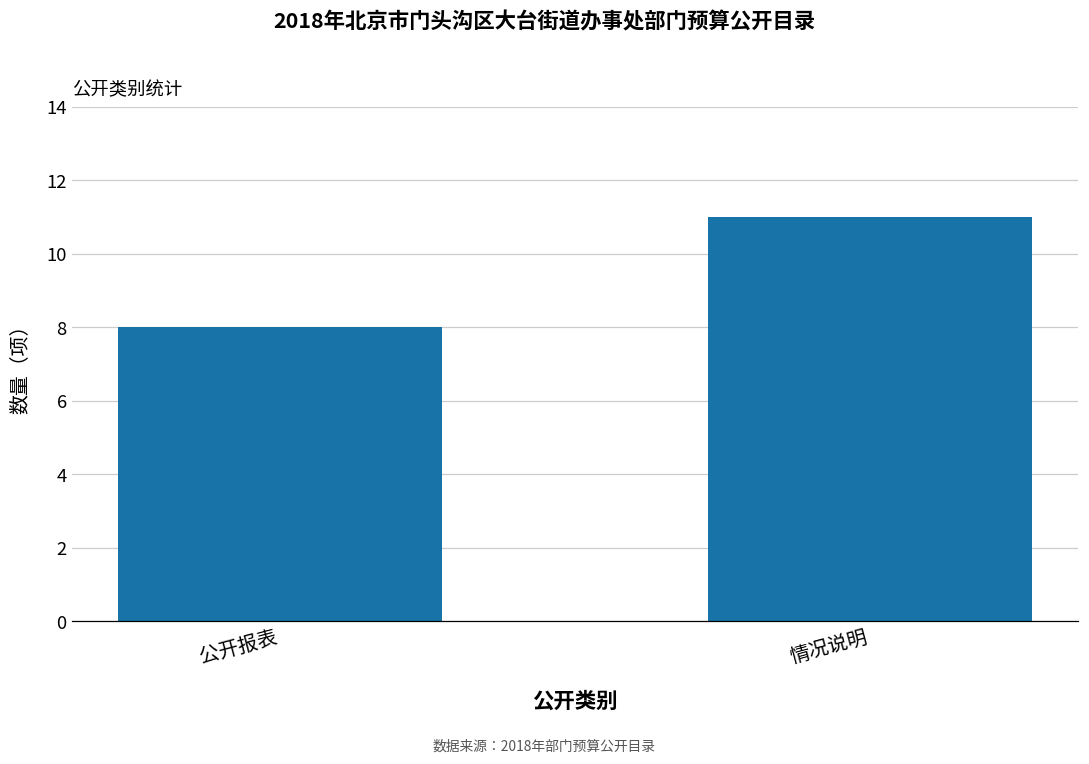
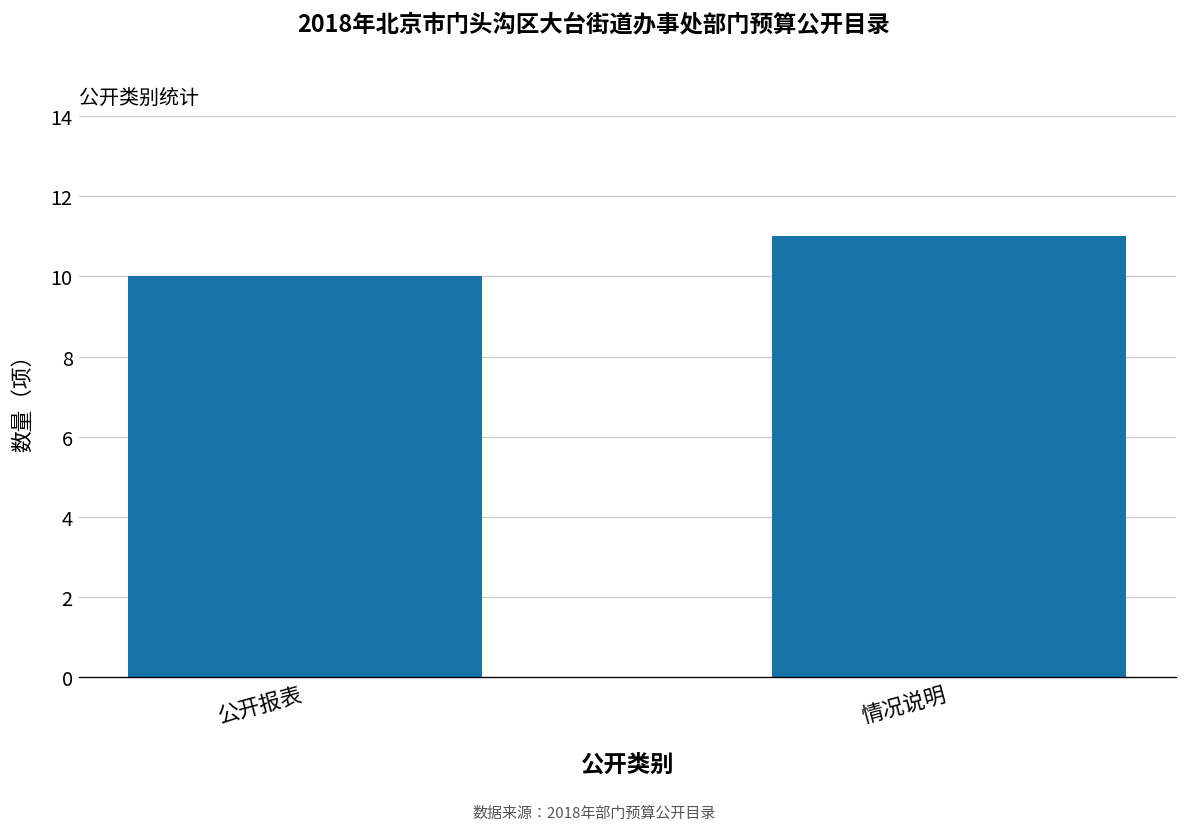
公开报表: 8 -> 10
